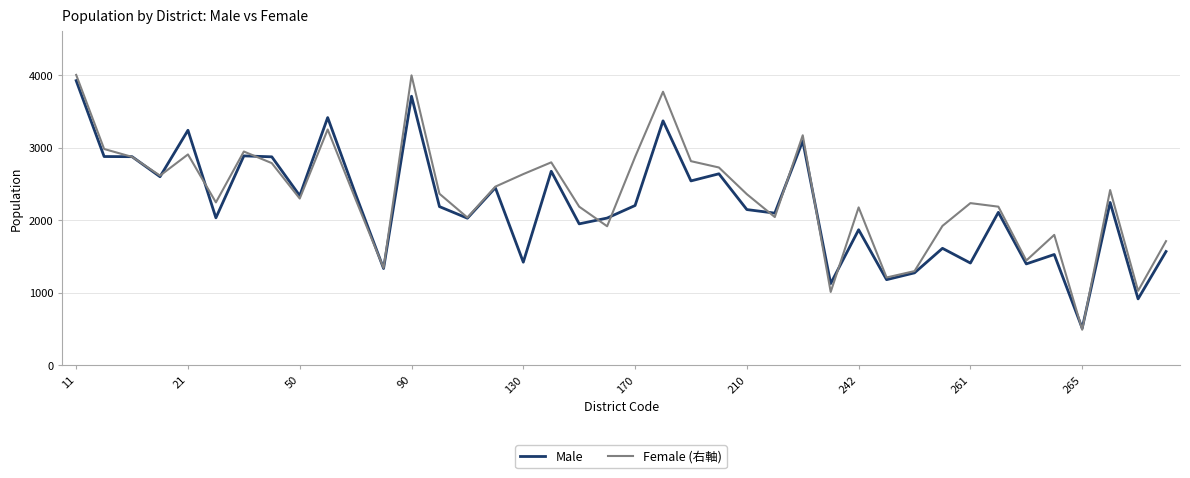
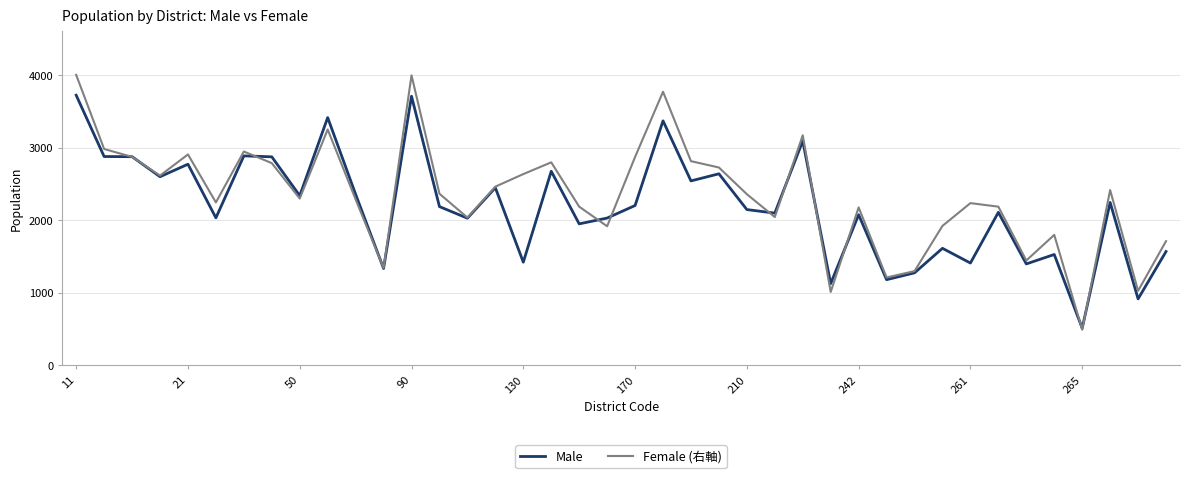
Male, 11: 3900 -> 3700
Male, 21: 3200 -> 2800
Male, 242: 1900 -> 2100
